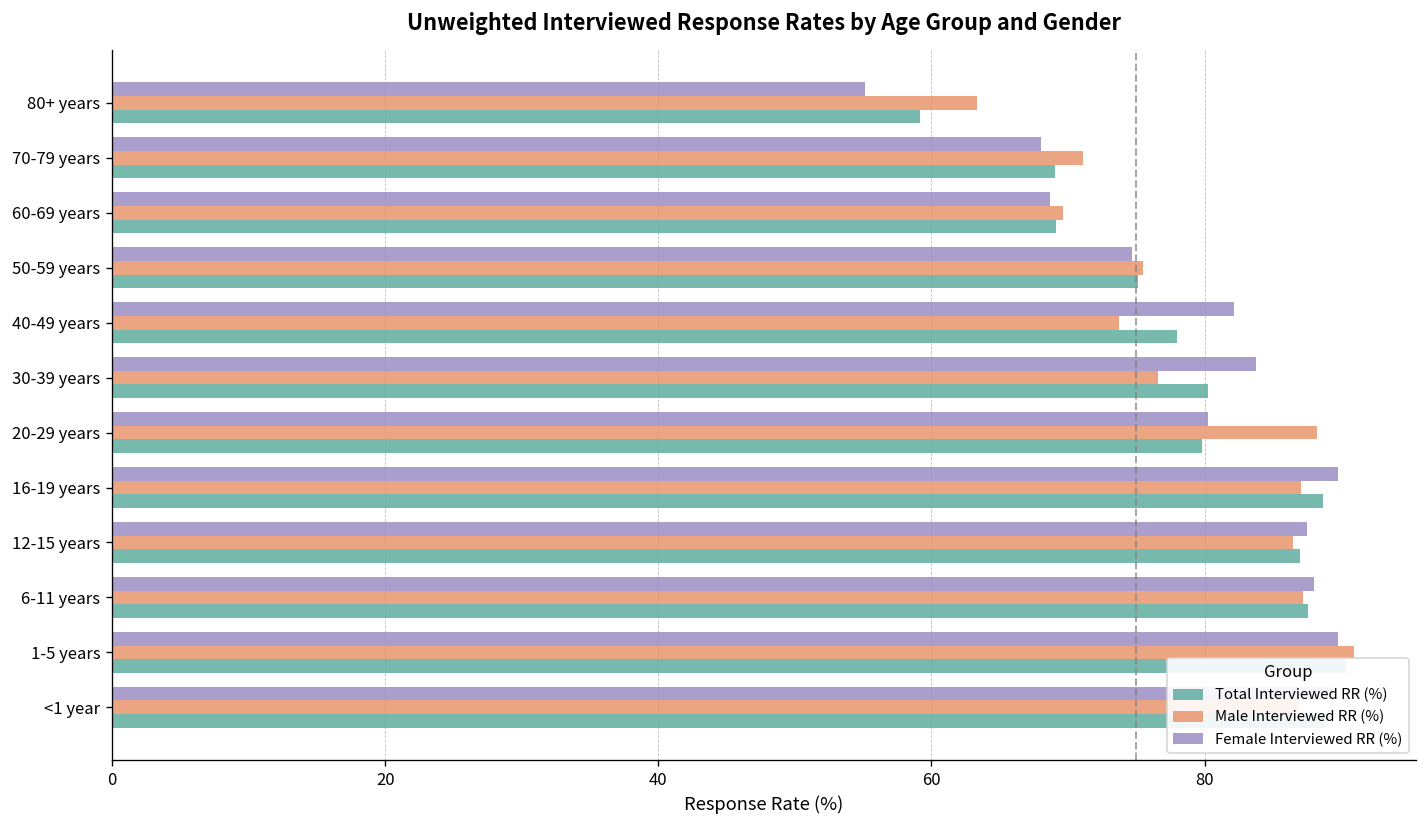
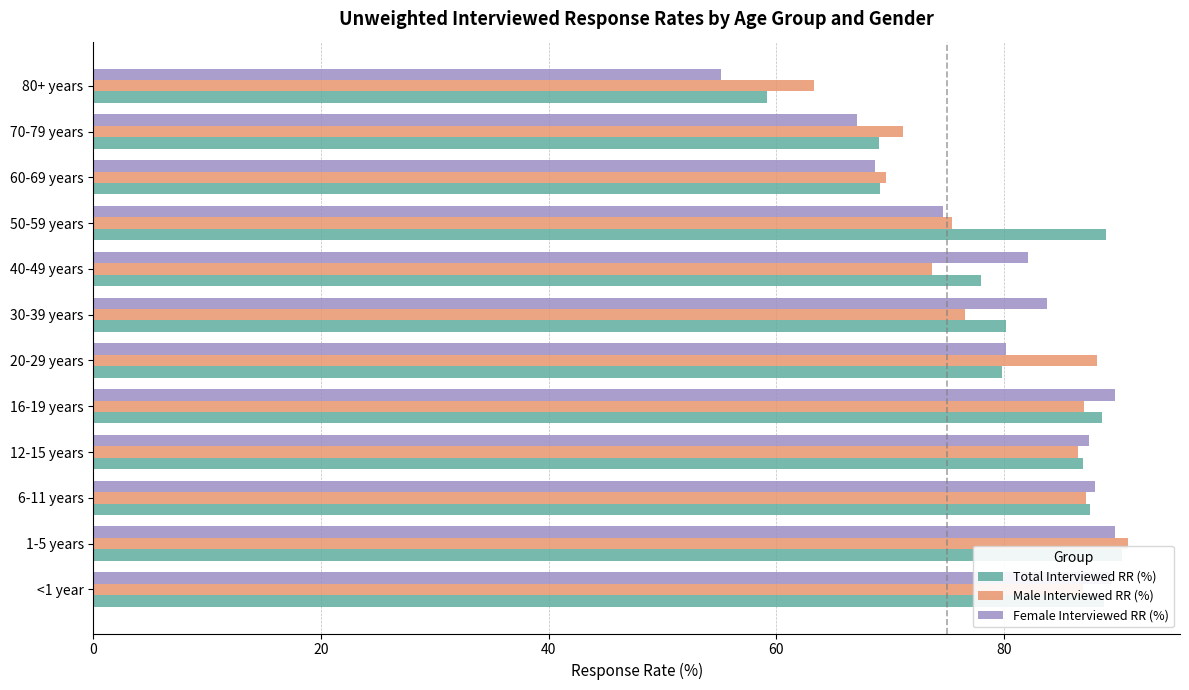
Female Interviewed RR (%), 70-79 years: 68.0 -> 67.1
Total Interviewed RR (%), 50-59 years: 75.1 -> 89.0
